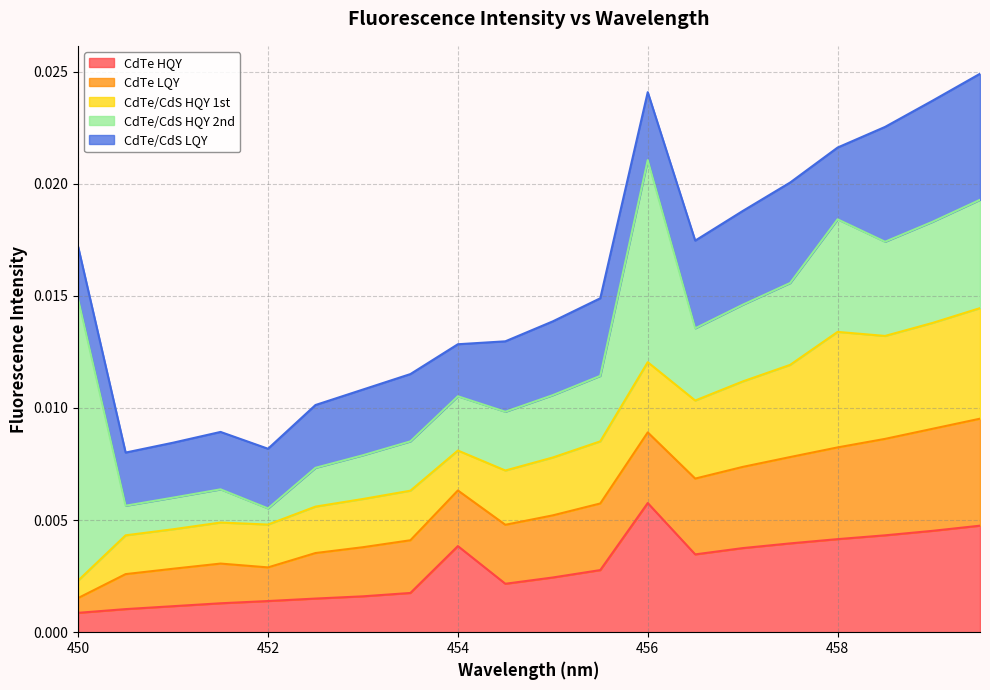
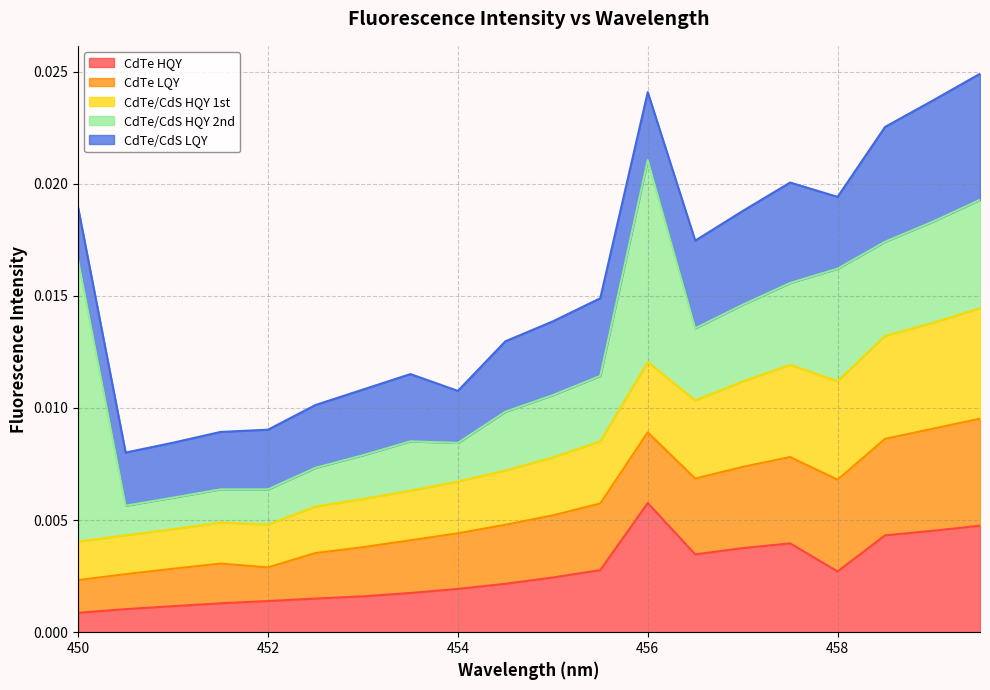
CdTe LQY, 450: 0.0007 -> 0.0015
CdTe/CdS HQY 1st, 450: 0.0008 -> 0.0017
CdTe/CdS HQY 2nd, 452: 0.0007 -> 0.0016
CdTe HQY, 454: 0.0038 -> 0.0019
CdTe/CdS HQY 1st, 454: 0.0018 -> 0.0023
CdTe/CdS HQY 2nd, 454: 0.0024 -> 0.0017
CdTe HQY, 458: 0.0042 -> 0.0027
CdTe/CdS HQY 1st, 458: 0.0052 -> 0.0044
